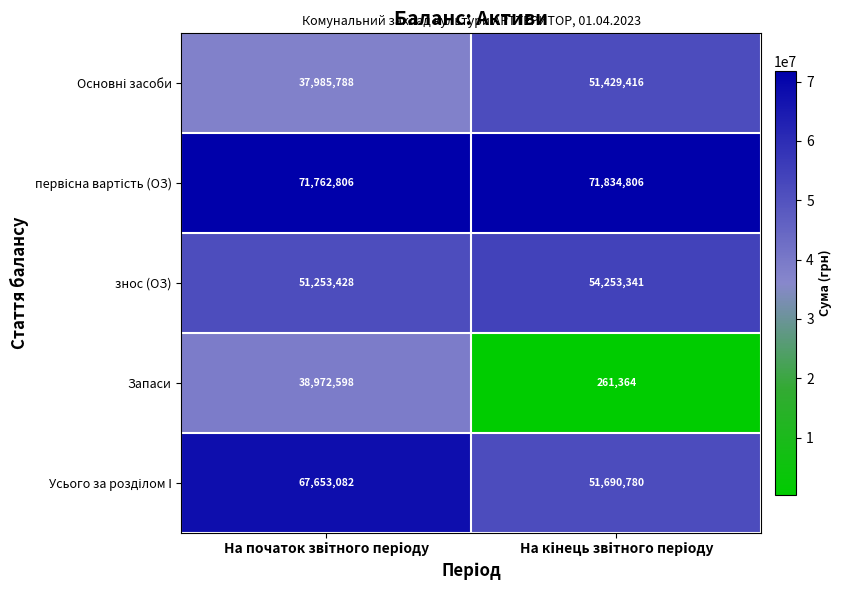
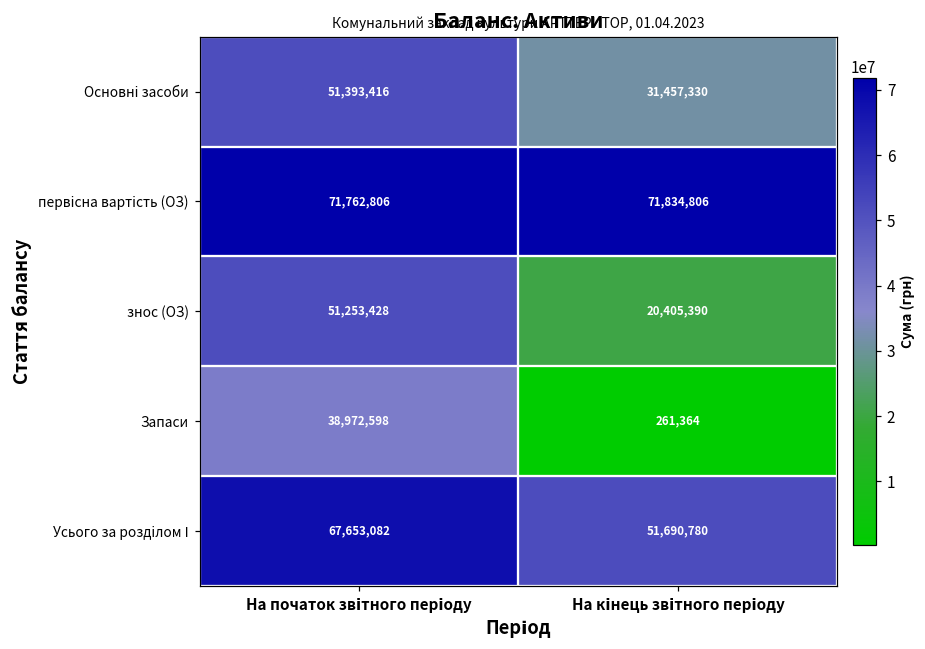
Основні засоби, На початок звітного періоду: 37,985,788 -> 51,393,416
Основні засоби, На кінець звітного періоду: 51,429,416 -> 31,457,330
знос (ОЗ), На кінець звітного періоду: 54,253,341 -> 20,405,390
